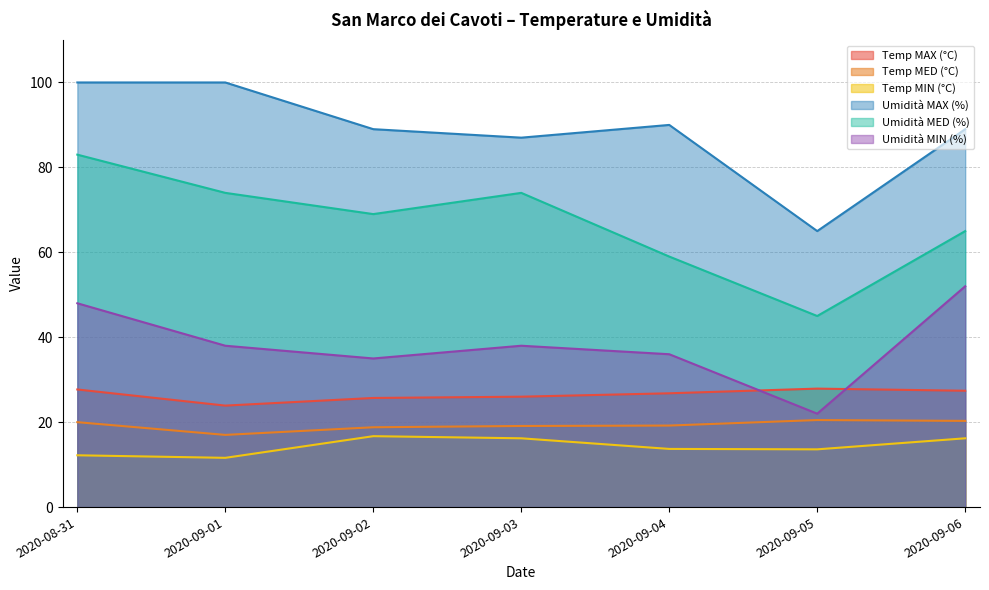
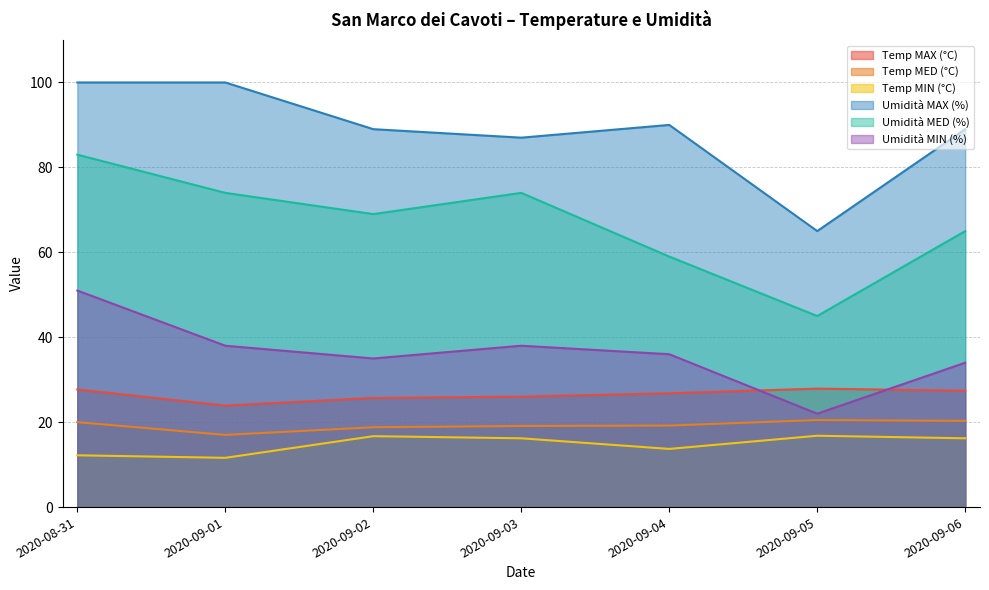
Umidità MIN (%), 2020-08-31: 48 -> 51
Temp MIN (°C), 2020-09-05: 14 -> 17
Umidità MIN (%), 2020-09-06: 52 -> 34
